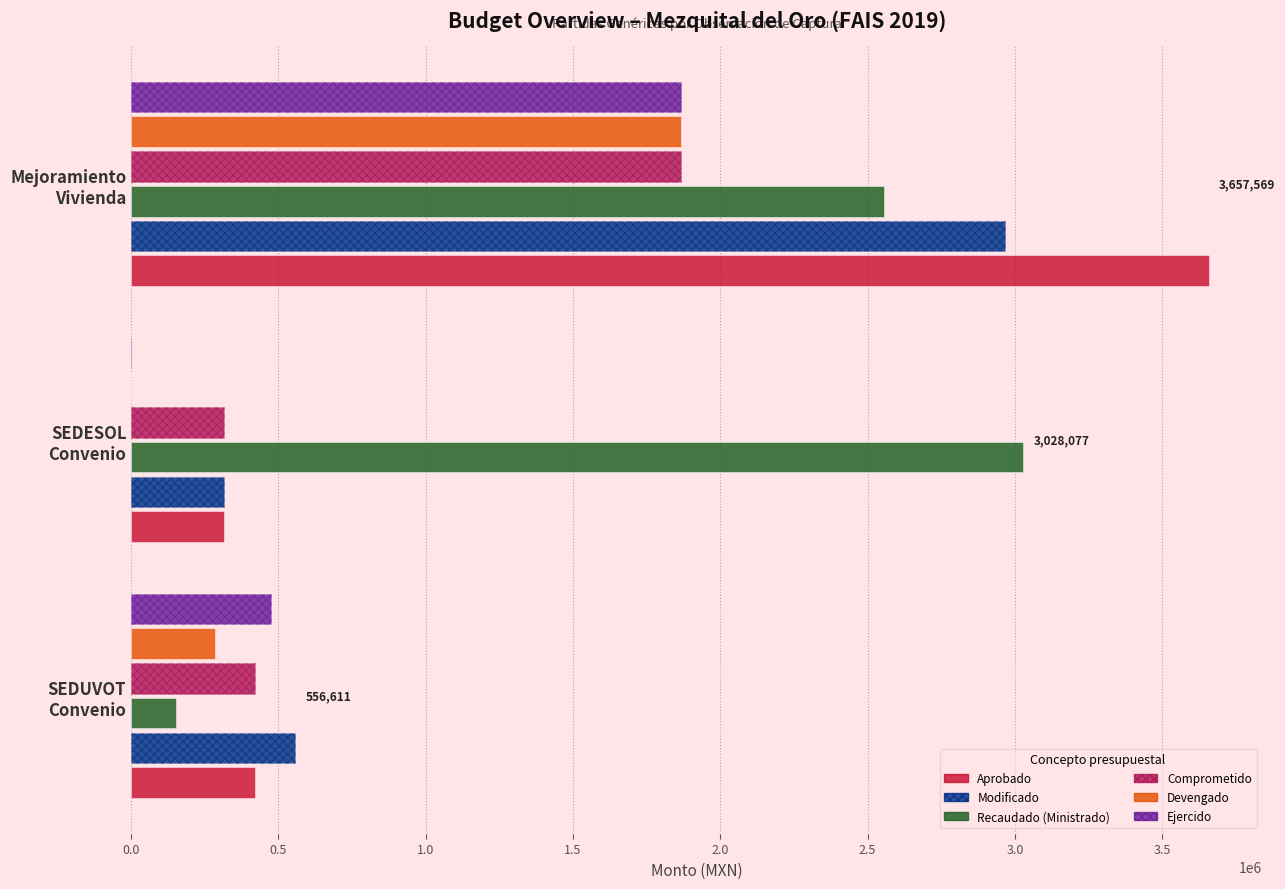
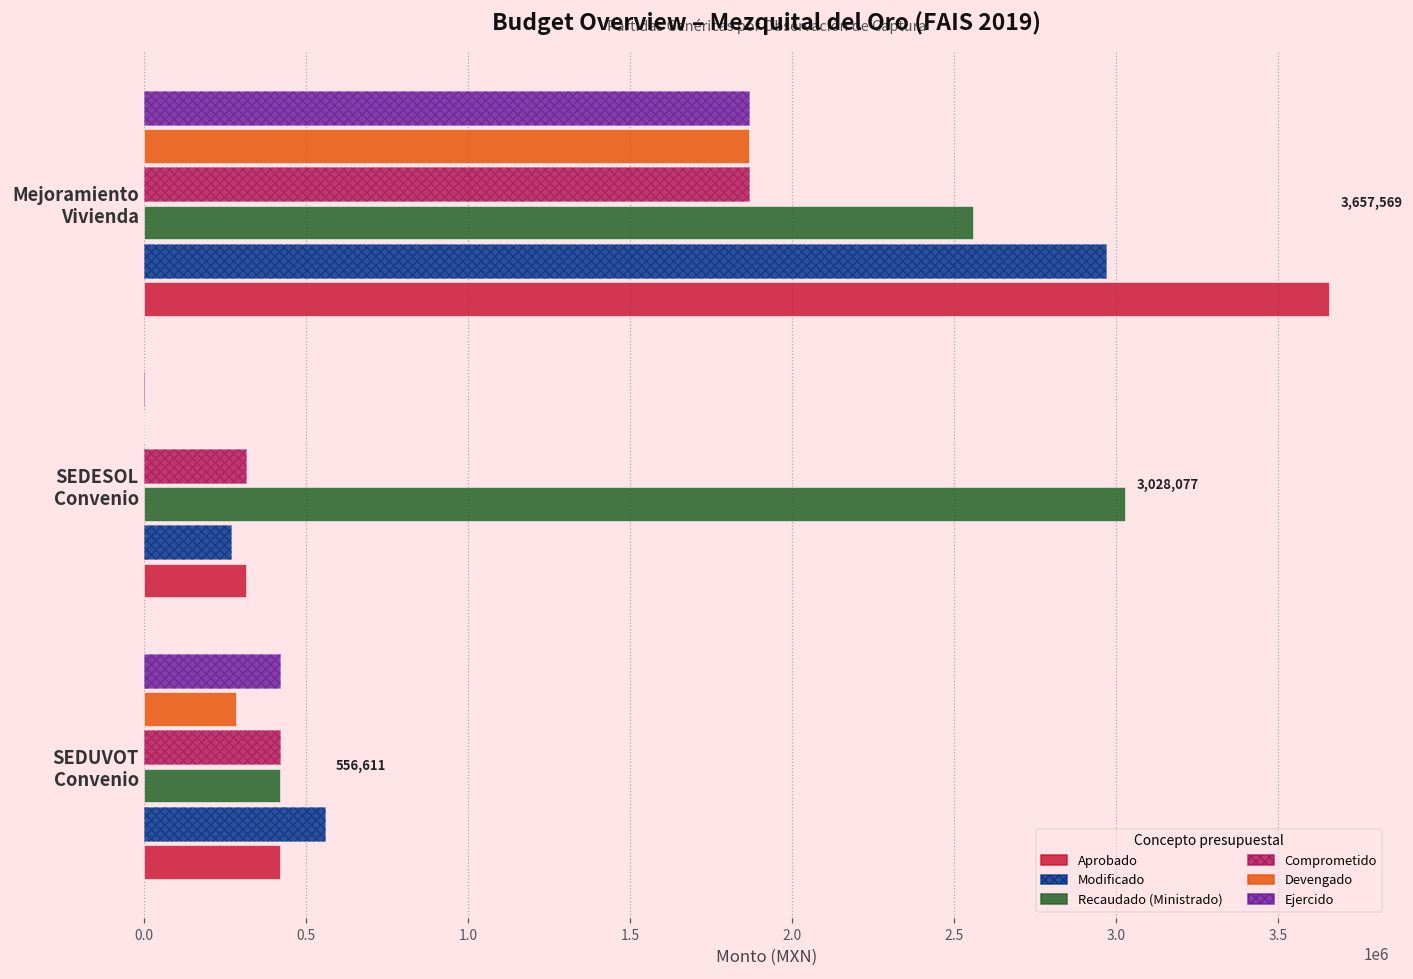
Modificado, SEDESOL Convenio: 320000 -> 270000
Ejercido, SEDUVOT Convenio: 470000 -> 420000
Recaudado (Ministrado), SEDUVOT Convenio: 150000 -> 420000
